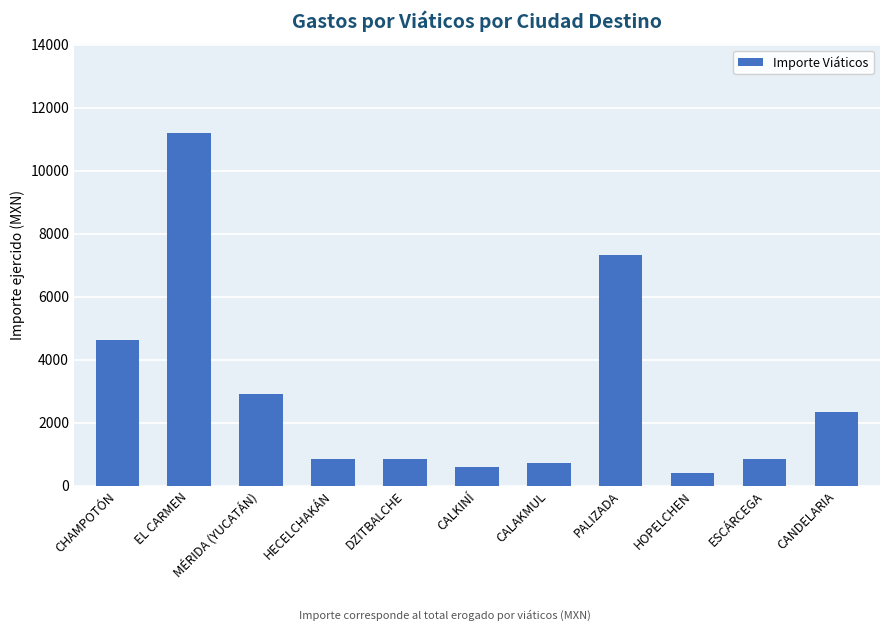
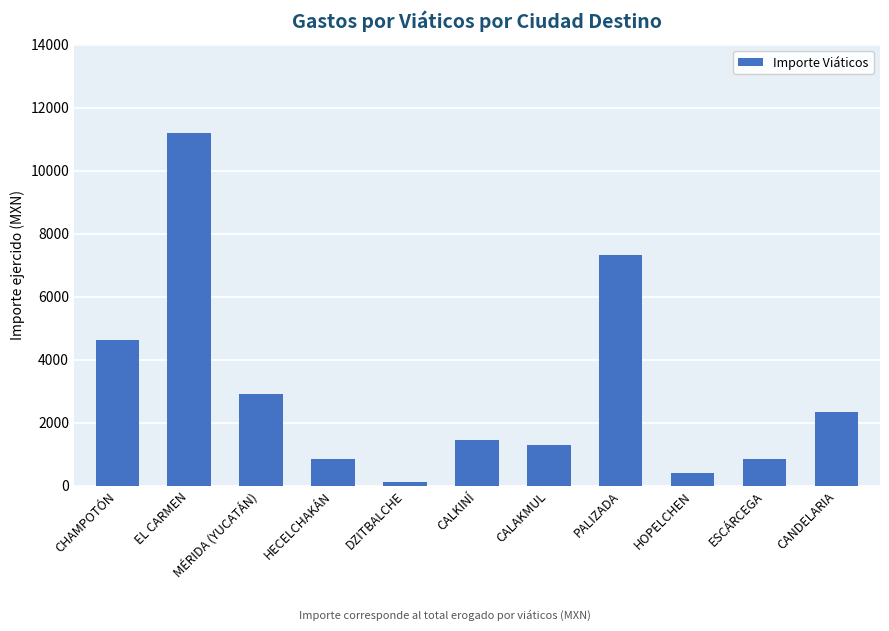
DZITBALCHE: 800 -> 100
CALKINÍ: 600 -> 1500
CALAKMUL: 700 -> 1300
